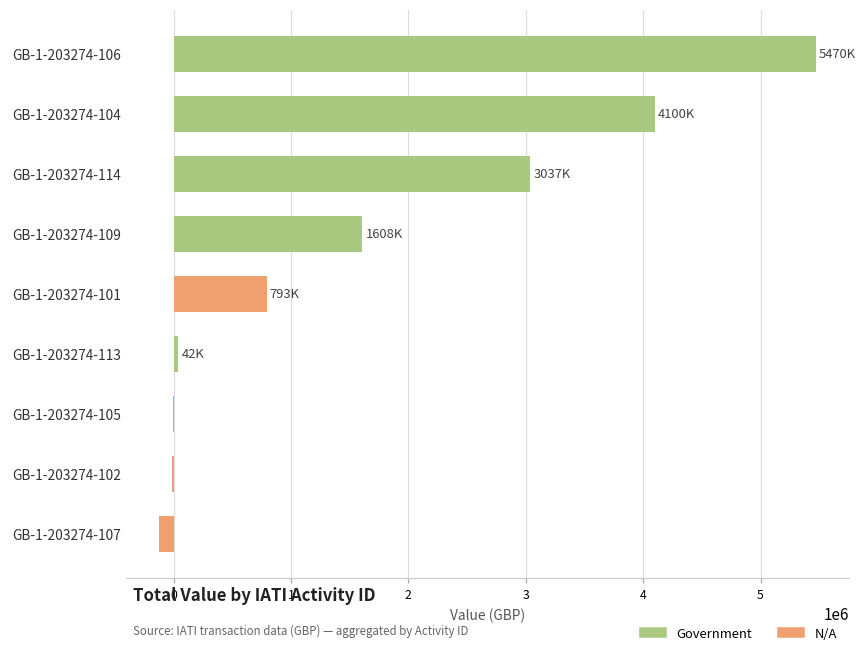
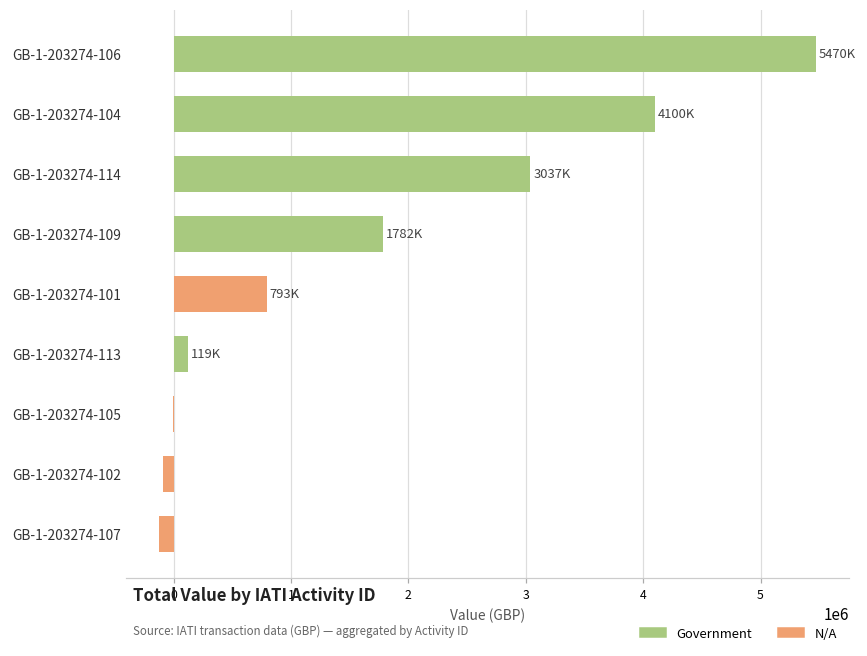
GB-1-203274-109: 1608K -> 1782K
GB-1-203274-113: 42K -> 119K
GB-1-203274-102: -10000 -> -90000
